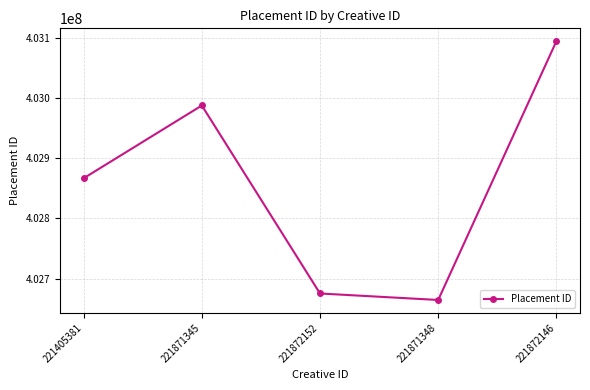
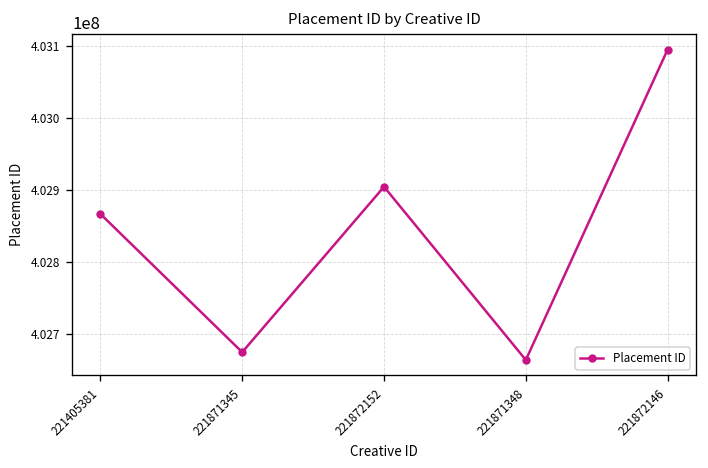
221871345: 402990000 -> 402680000
221872152: 402680000 -> 402900000
